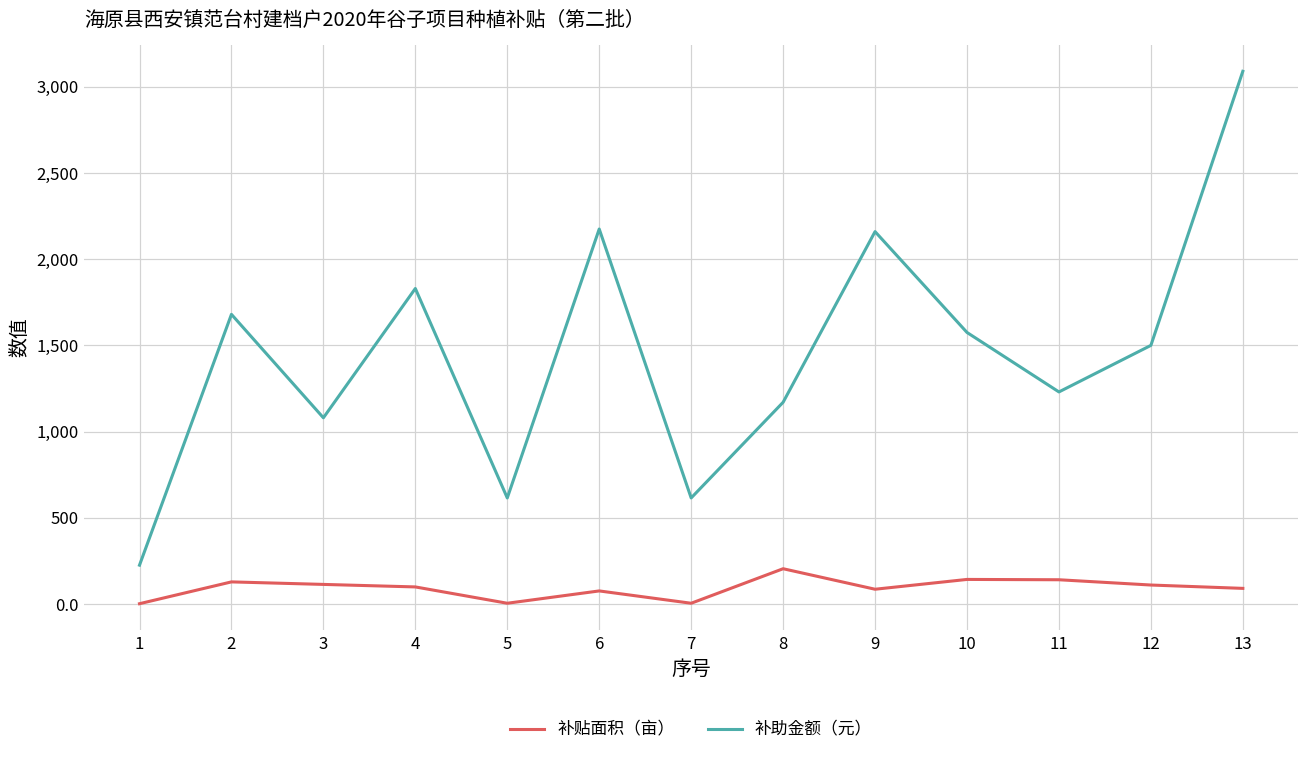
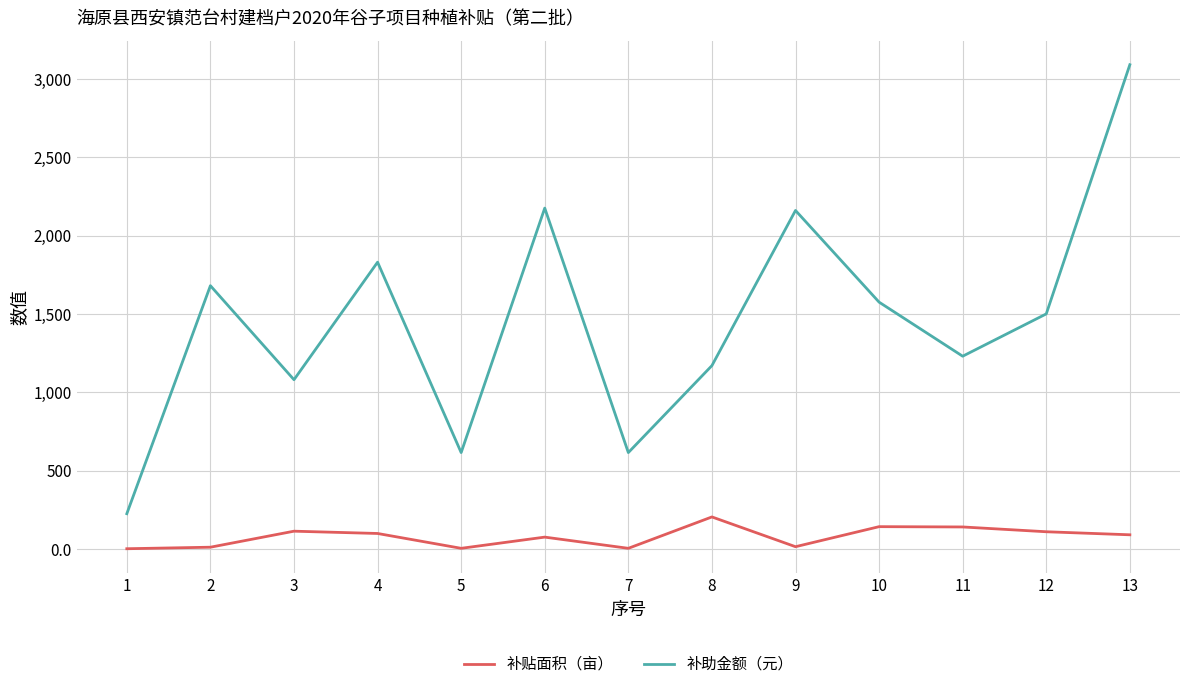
补贴面积（亩）, 2: 130 -> 10
补贴面积（亩）, 9: 90 -> 10
